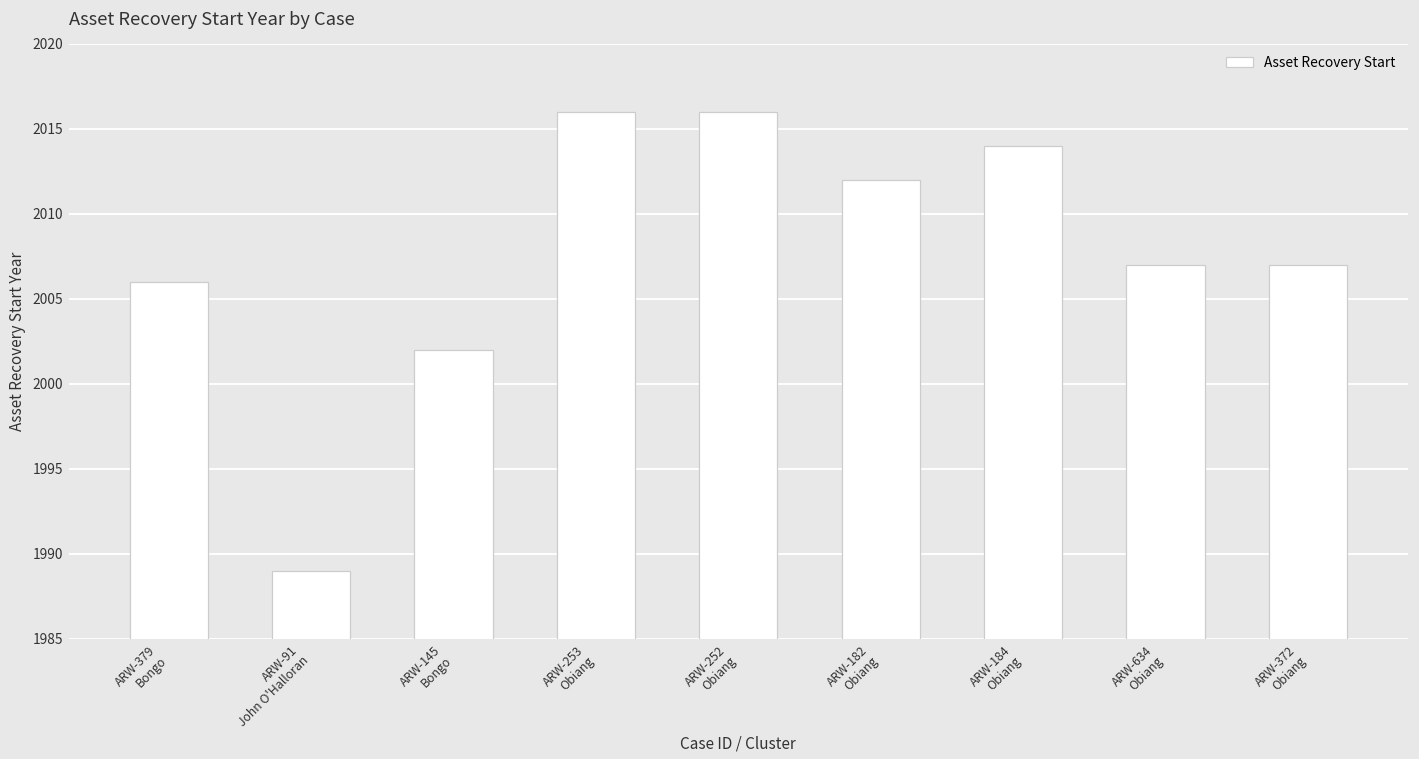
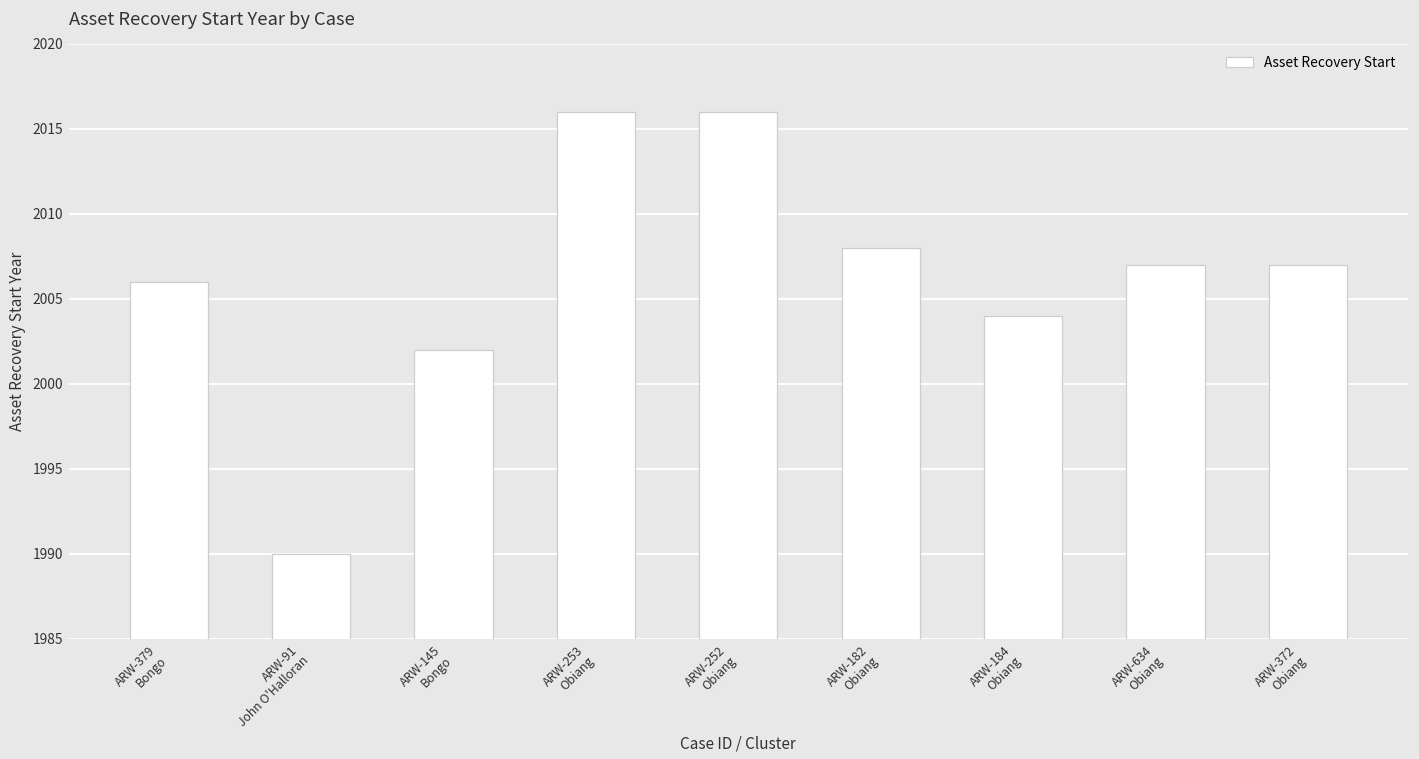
ARW-91 John O'Halloran: 1989 -> 1990
ARW-182 Obiang: 2012 -> 2008
ARW-184 Obiang: 2014 -> 2004
